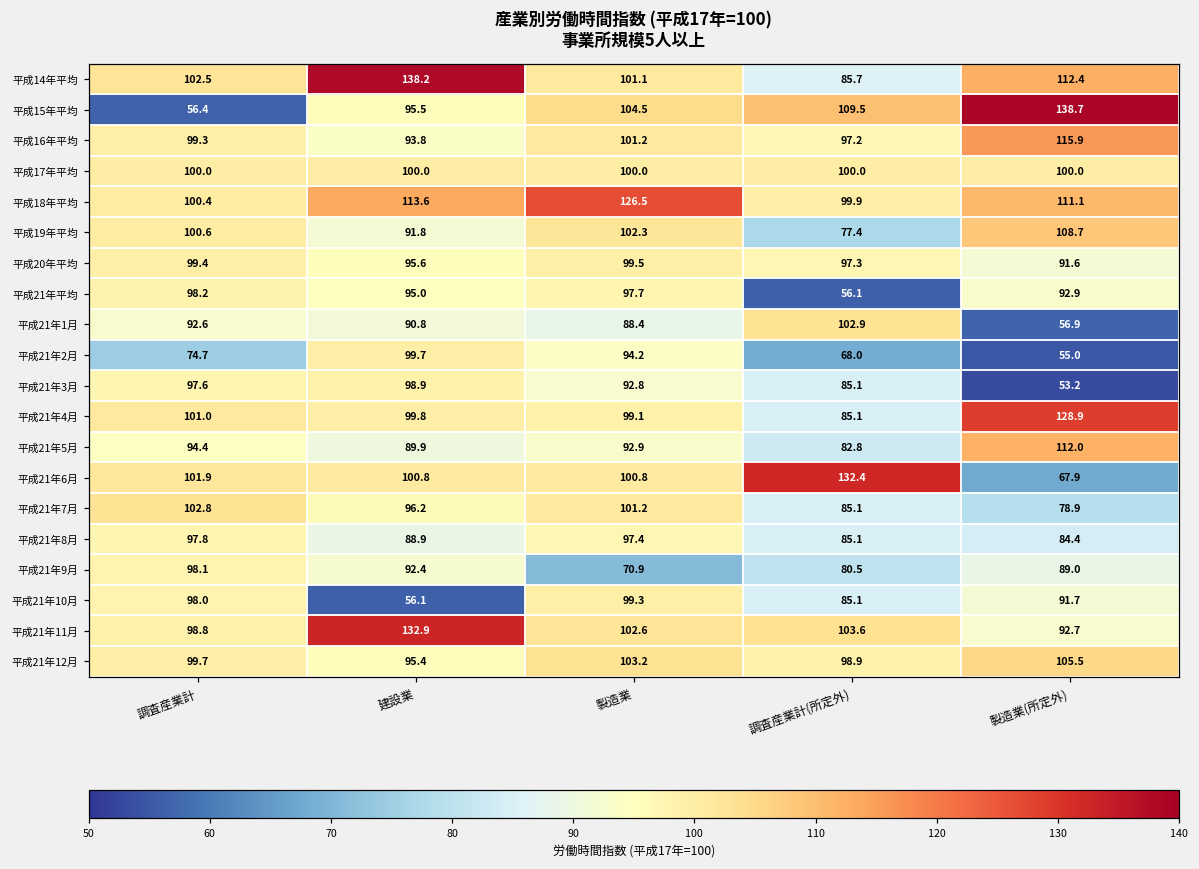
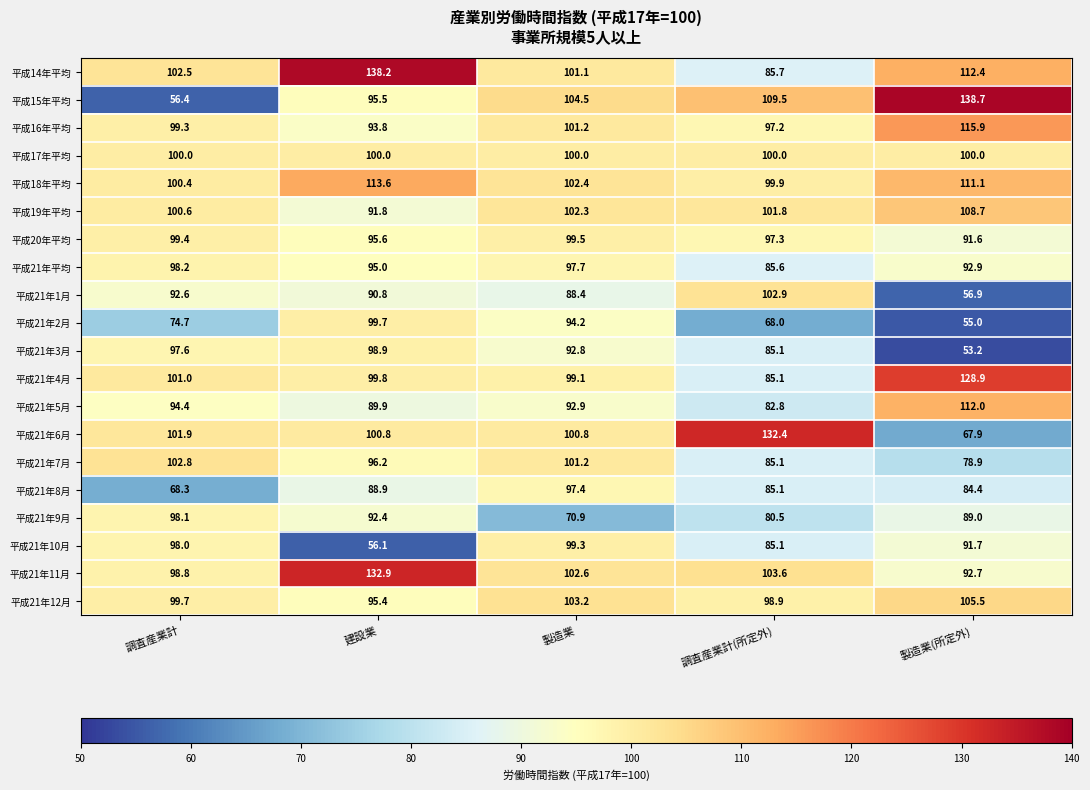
平成18年平均, 製造業: 126.5 -> 102.4
平成19年平均, 調査産業計(所定外): 77.4 -> 101.8
平成21年平均, 調査産業計(所定外): 56.1 -> 85.6
平成21年8月, 調査産業計: 97.8 -> 68.3
